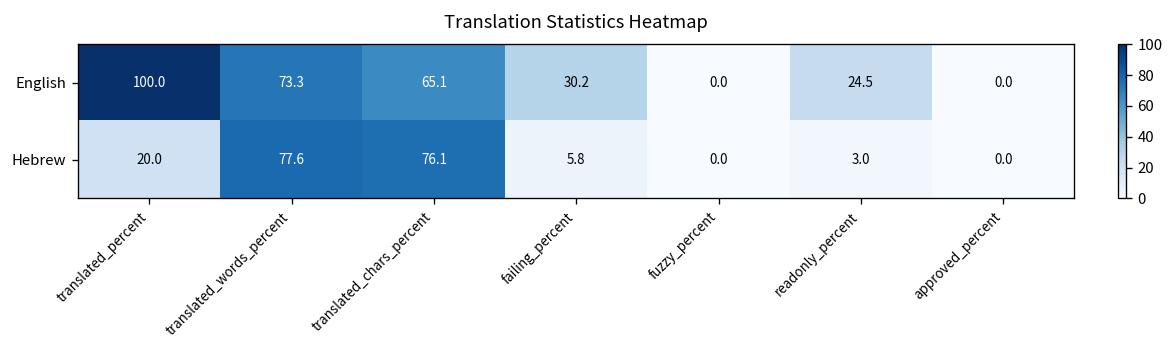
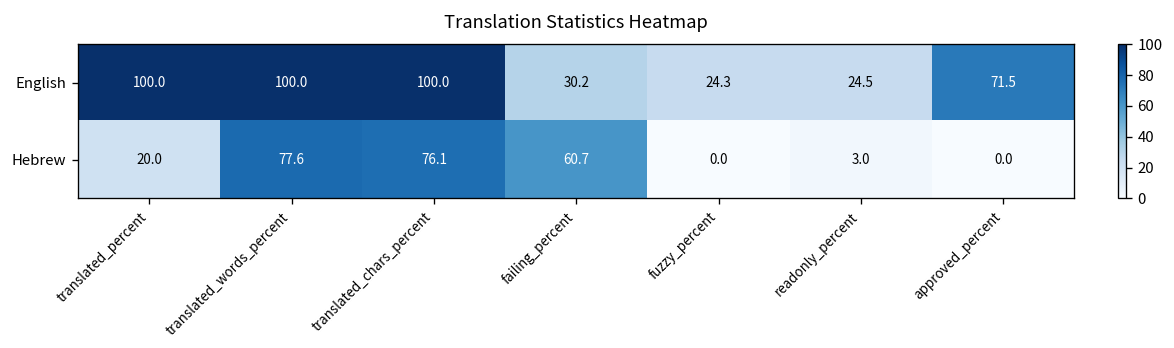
English, translated_words_percent: 73.3 -> 100.0
English, translated_chars_percent: 65.1 -> 100.0
English, fuzzy_percent: 0.0 -> 24.3
English, approved_percent: 0.0 -> 71.5
Hebrew, failing_percent: 5.8 -> 60.7
